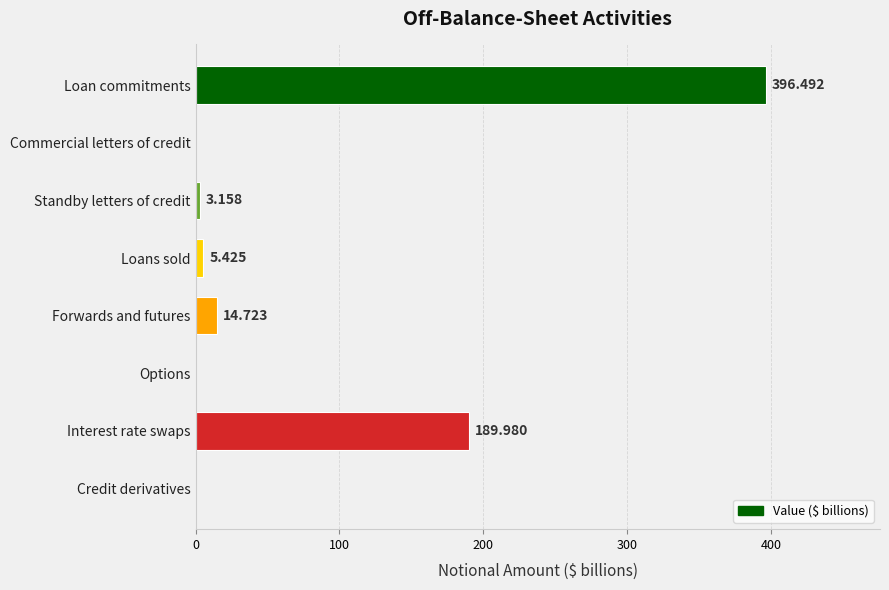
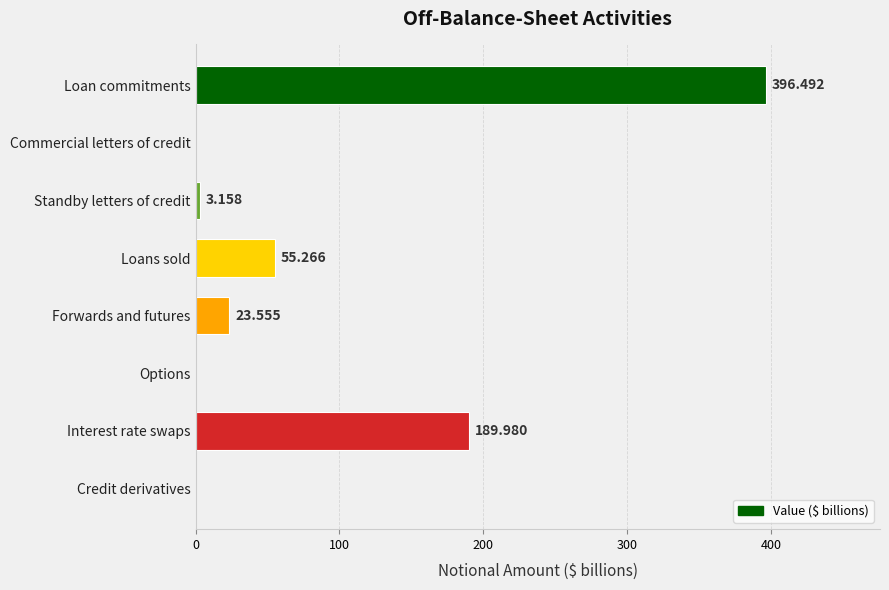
Loans sold: 5.425 -> 55.266
Forwards and futures: 14.723 -> 23.555
